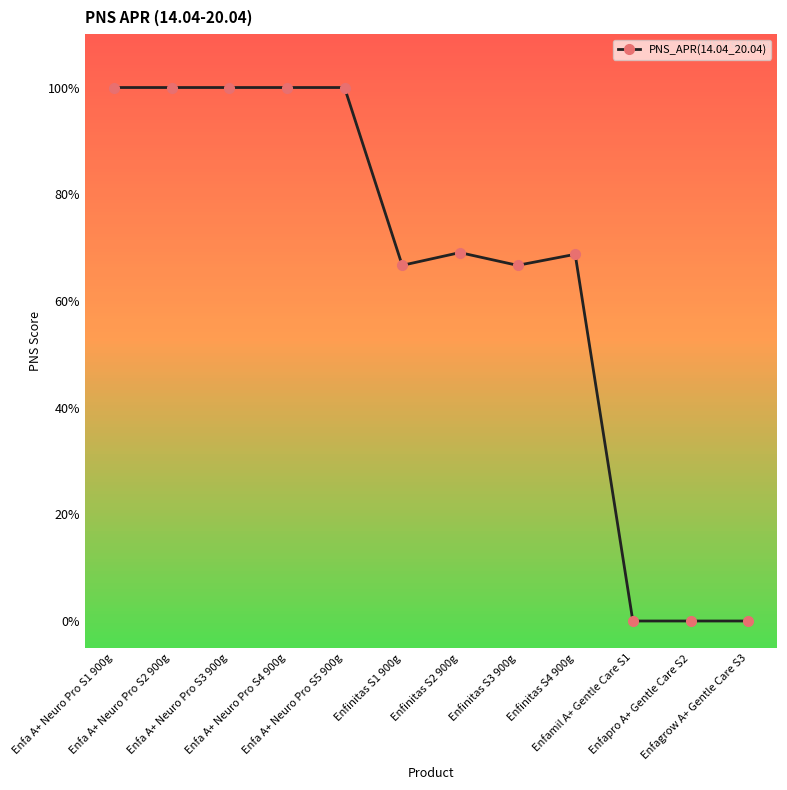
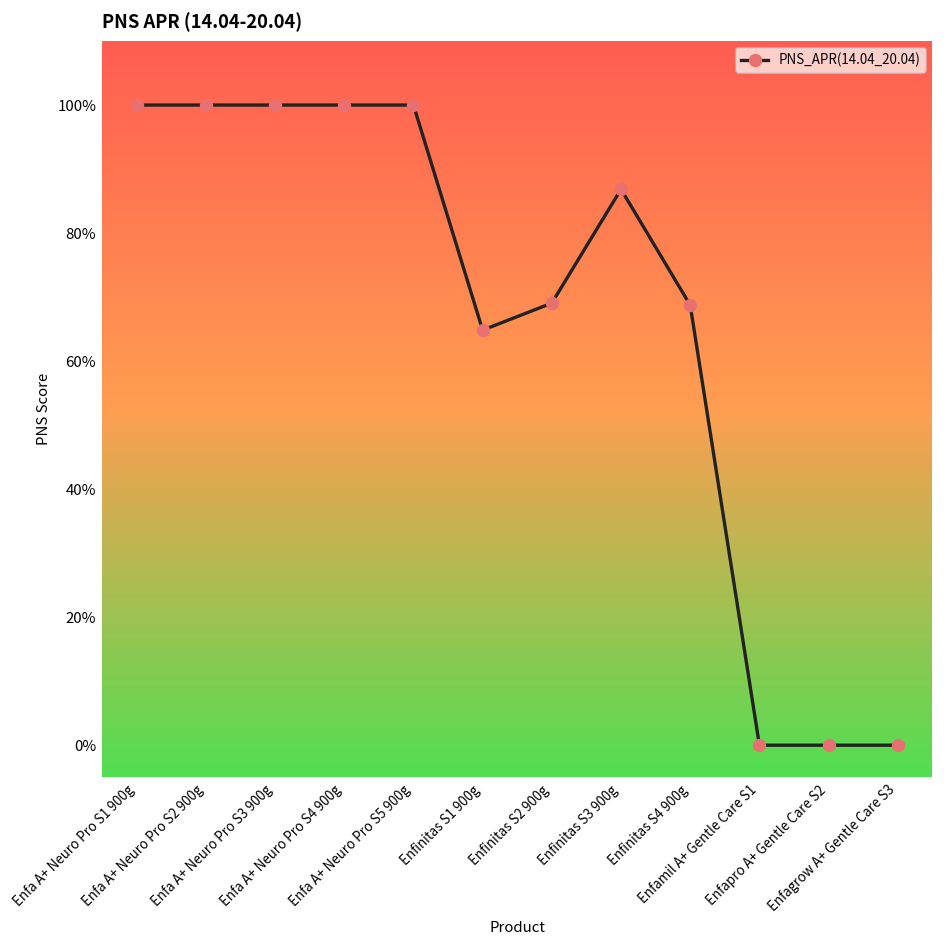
Enfinitas S1 900g: 67% -> 65%
Enfinitas S3 900g: 67% -> 87%
